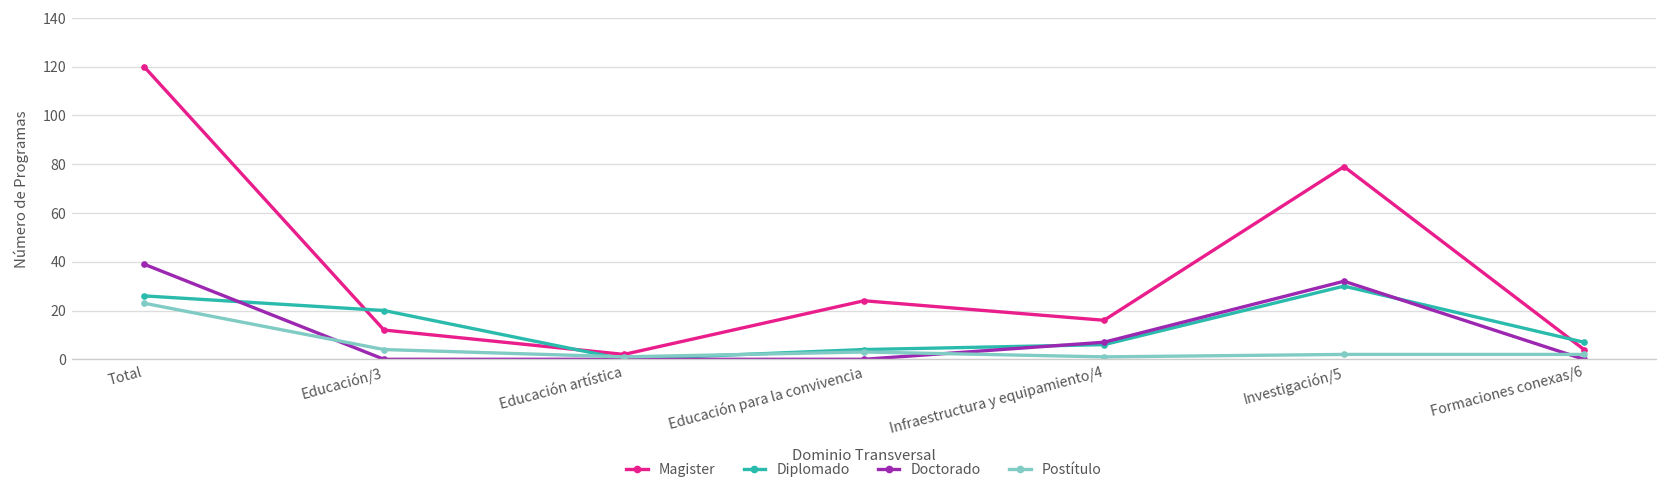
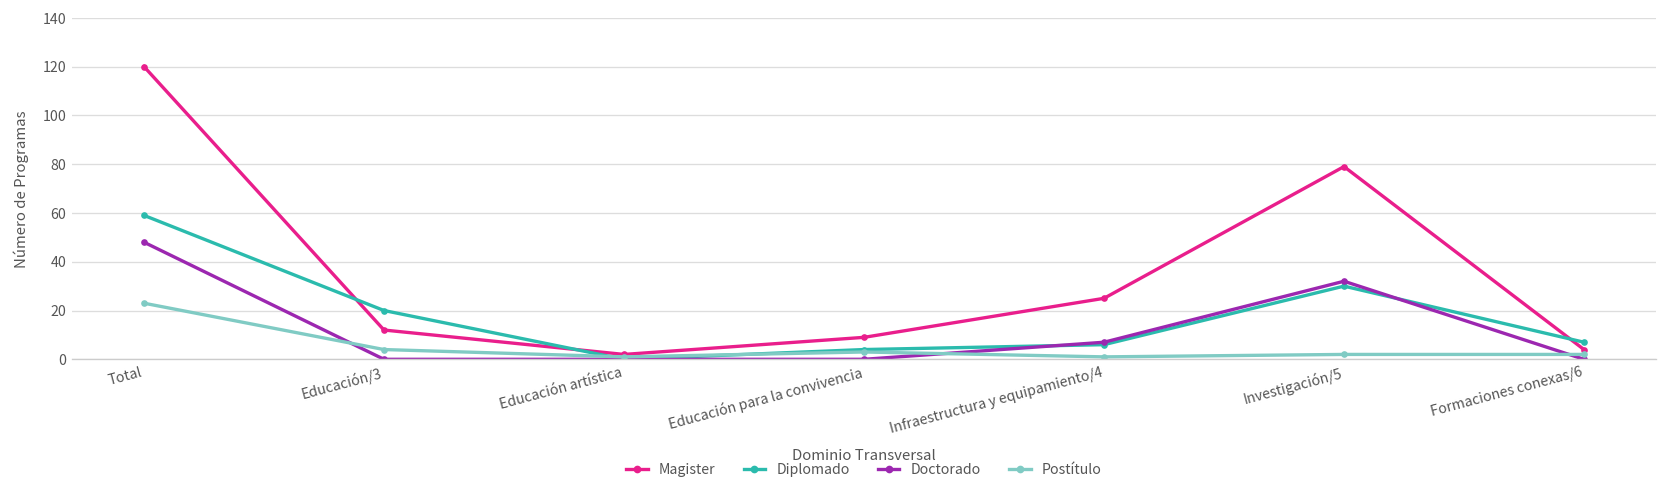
Diplomado, Total: 26 -> 59
Doctorado, Total: 39 -> 48
Magister, Educación para la convivencia: 24 -> 9
Magister, Infraestructura y equipamiento/4: 16 -> 25
